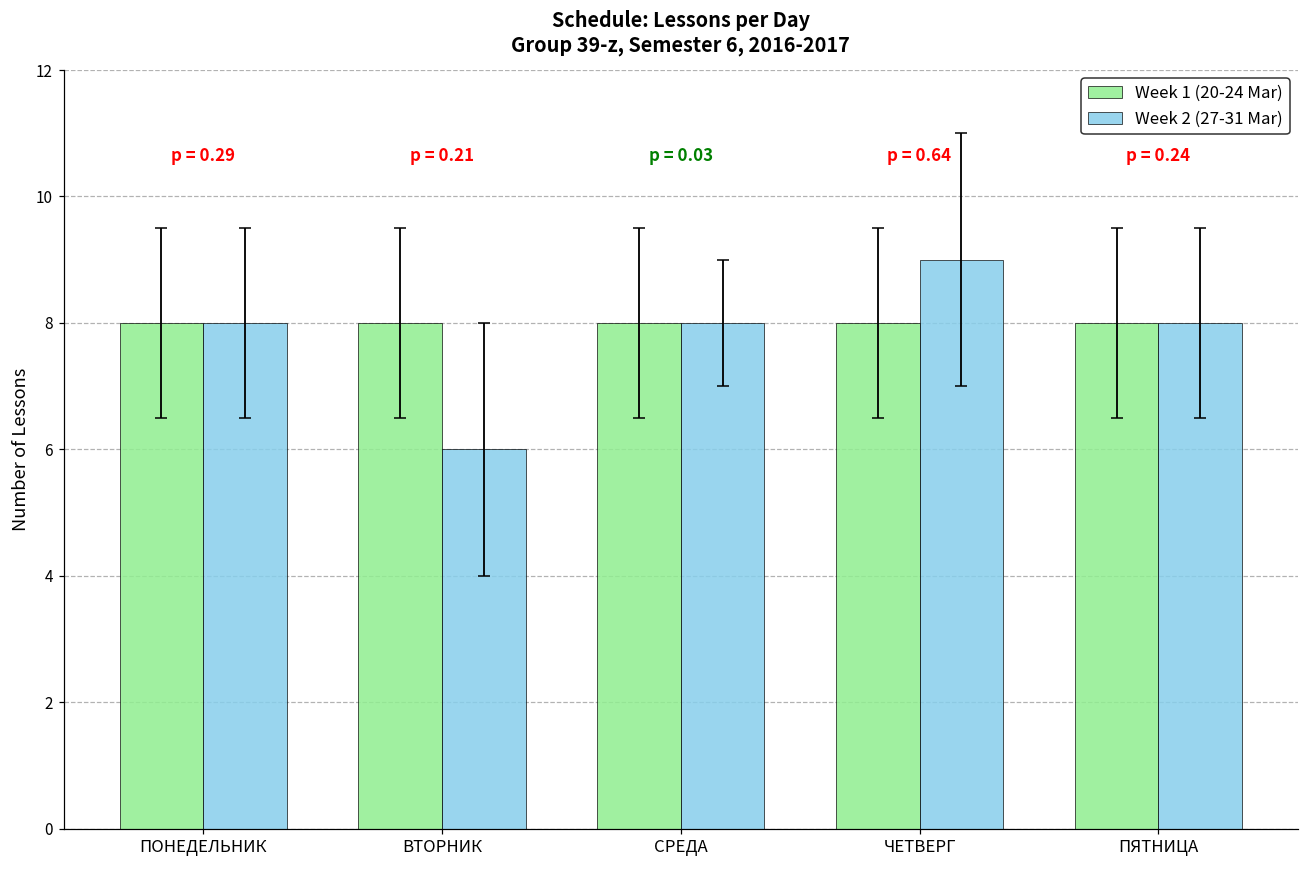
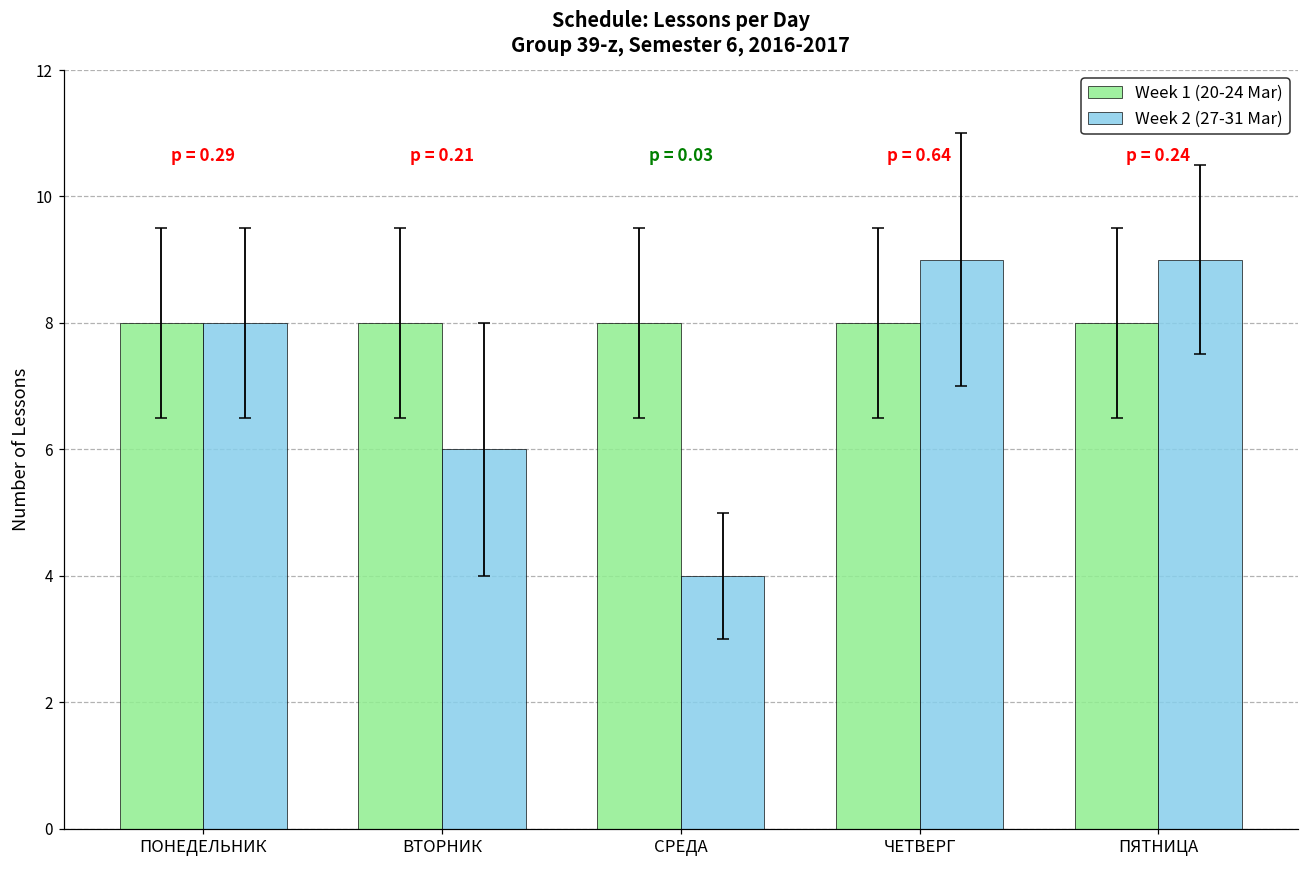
Week 2 (27-31 Mar), СРЕДА: 8 -> 4
Week 2 (27-31 Mar), ПЯТНИЦА: 8 -> 9
